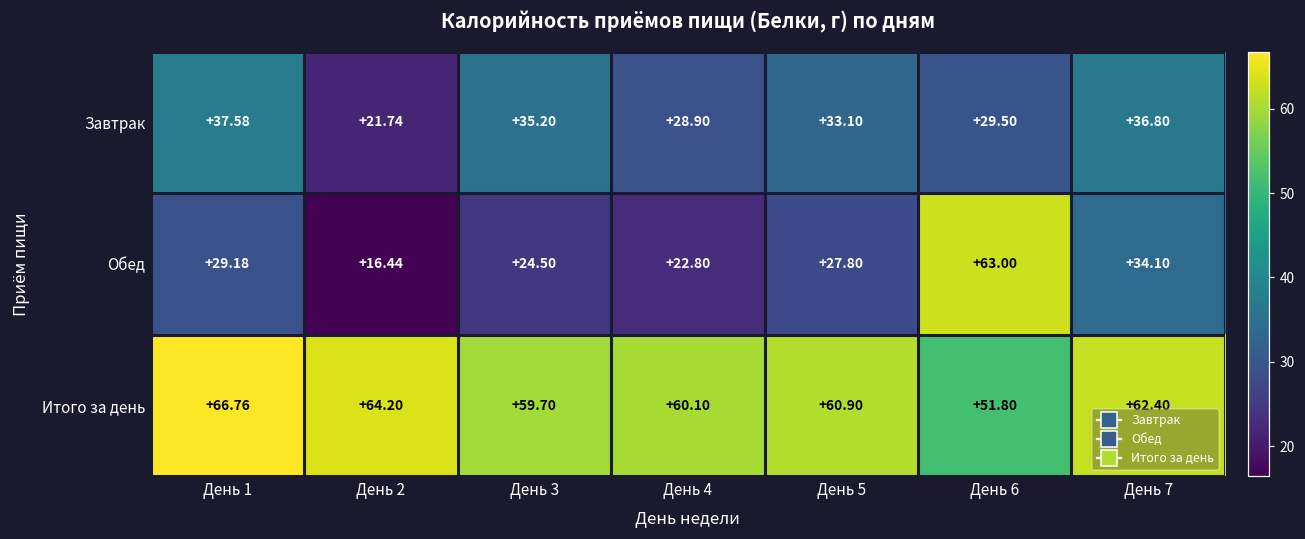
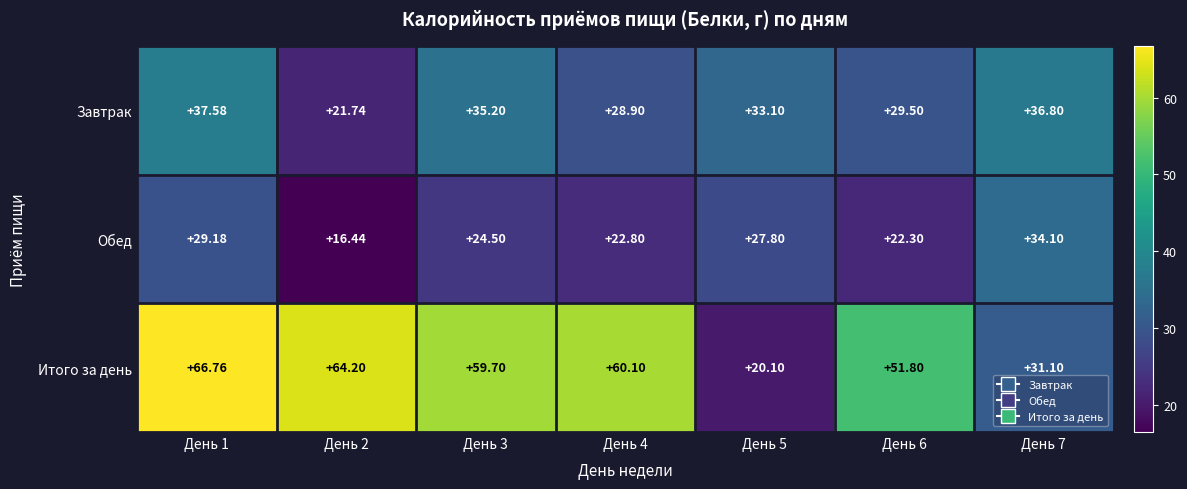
Обед, День 6: +63.00 -> +22.30
Итого за день, День 5: +60.90 -> +20.10
Итого за день, День 7: +62.40 -> +31.10
